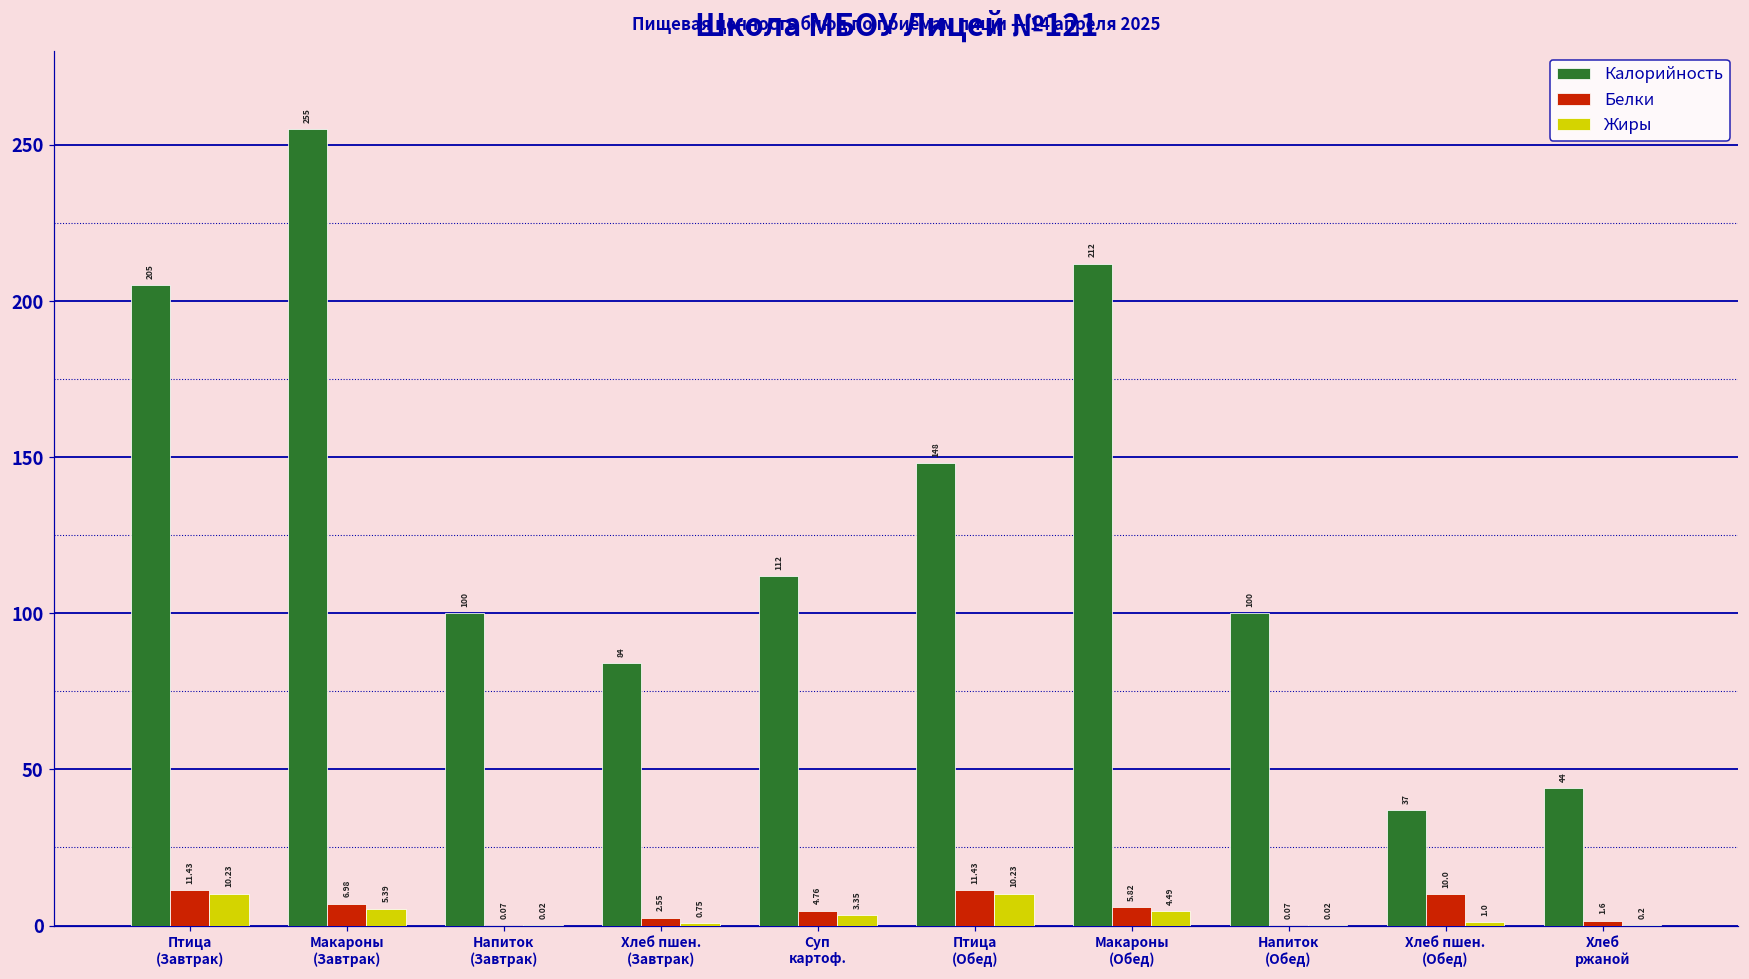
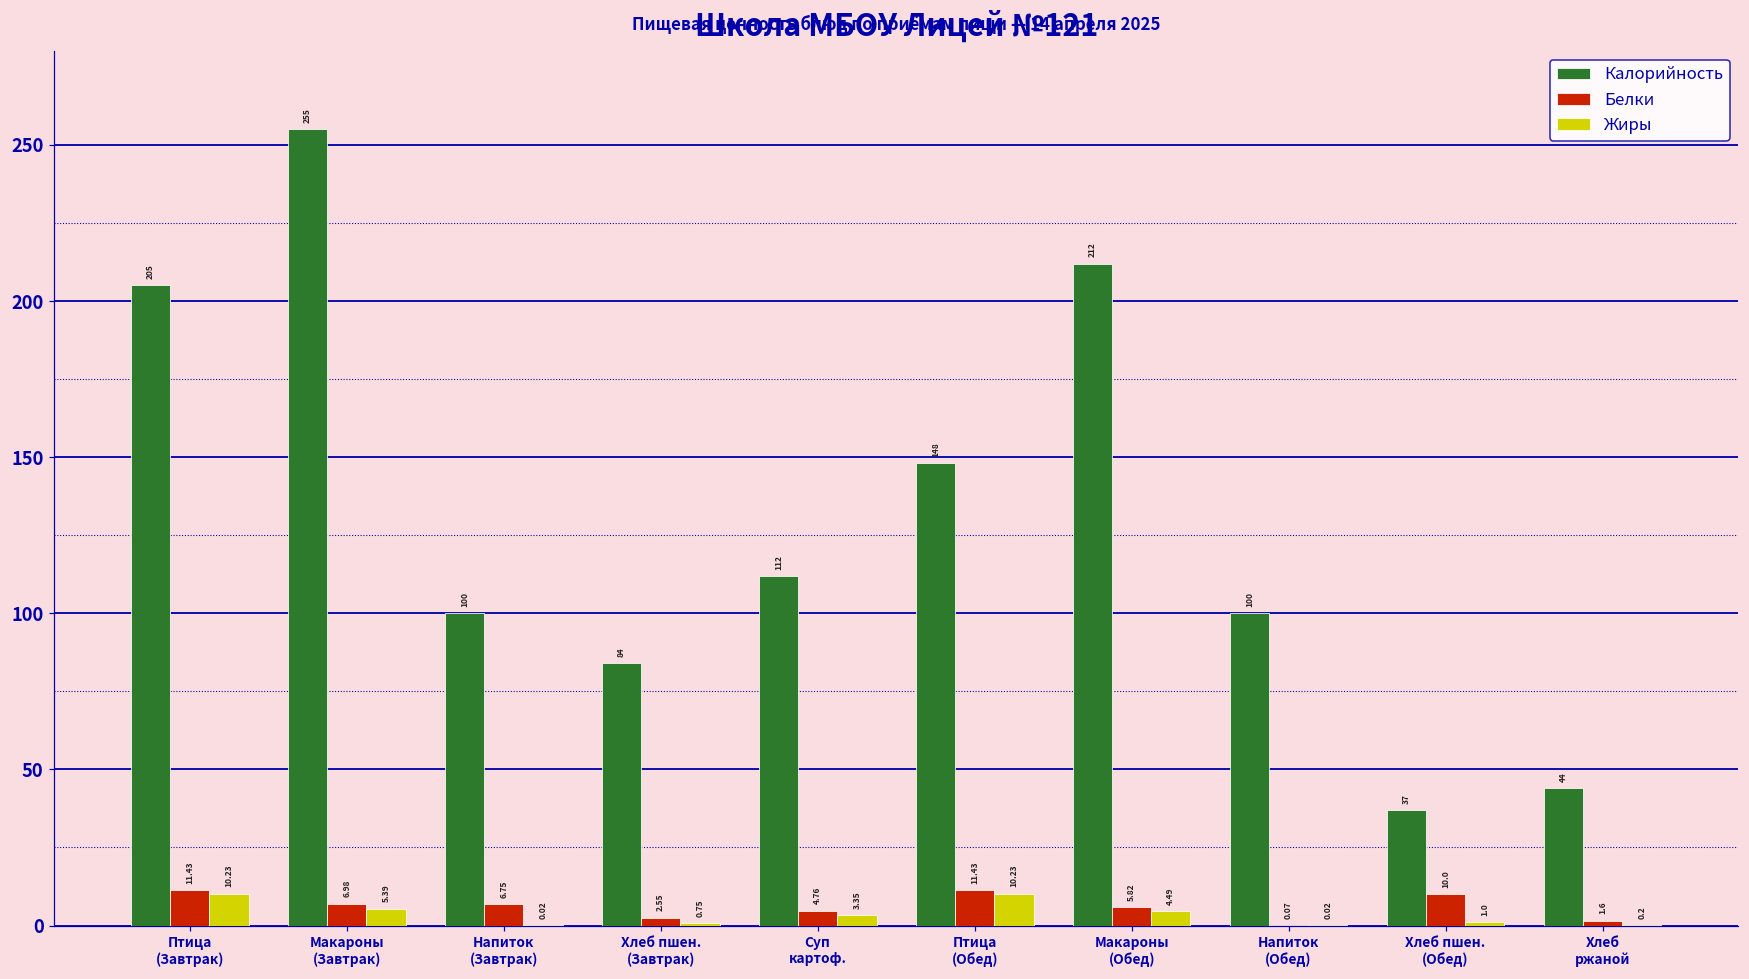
Белки, Напиток (Завтрак): 0.07 -> 6.75
